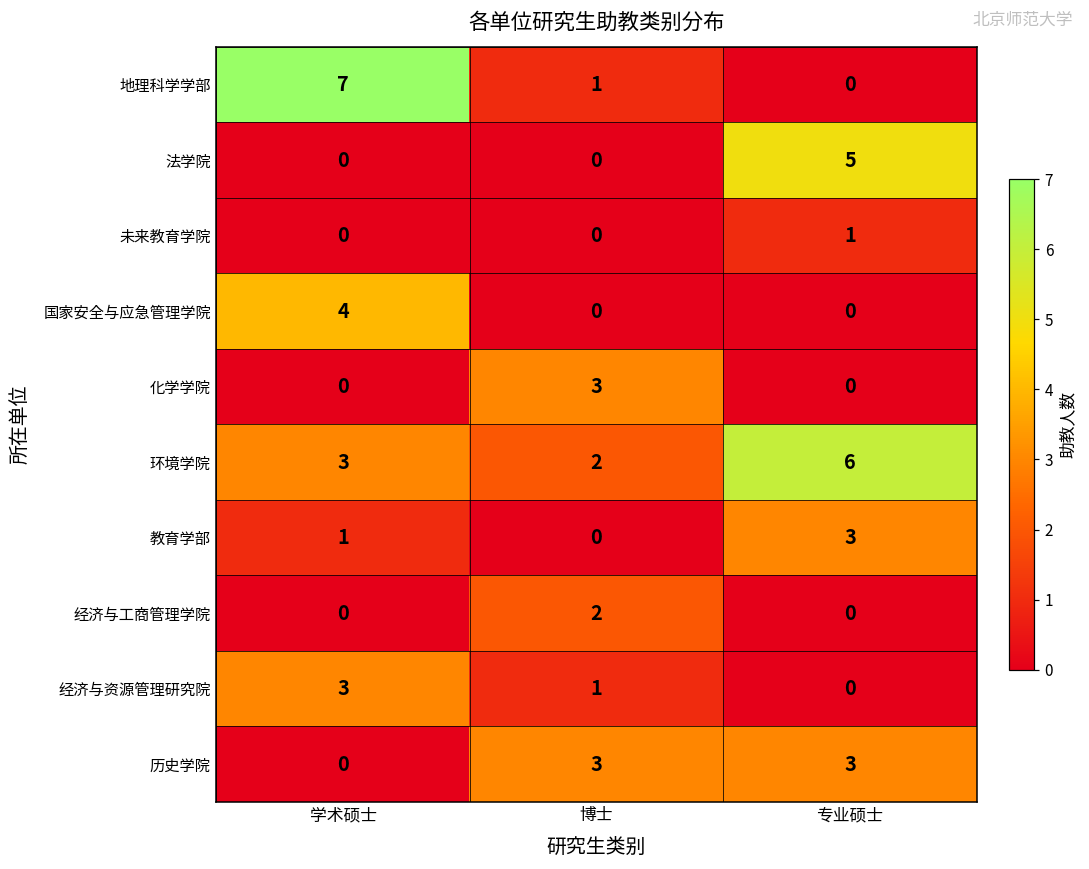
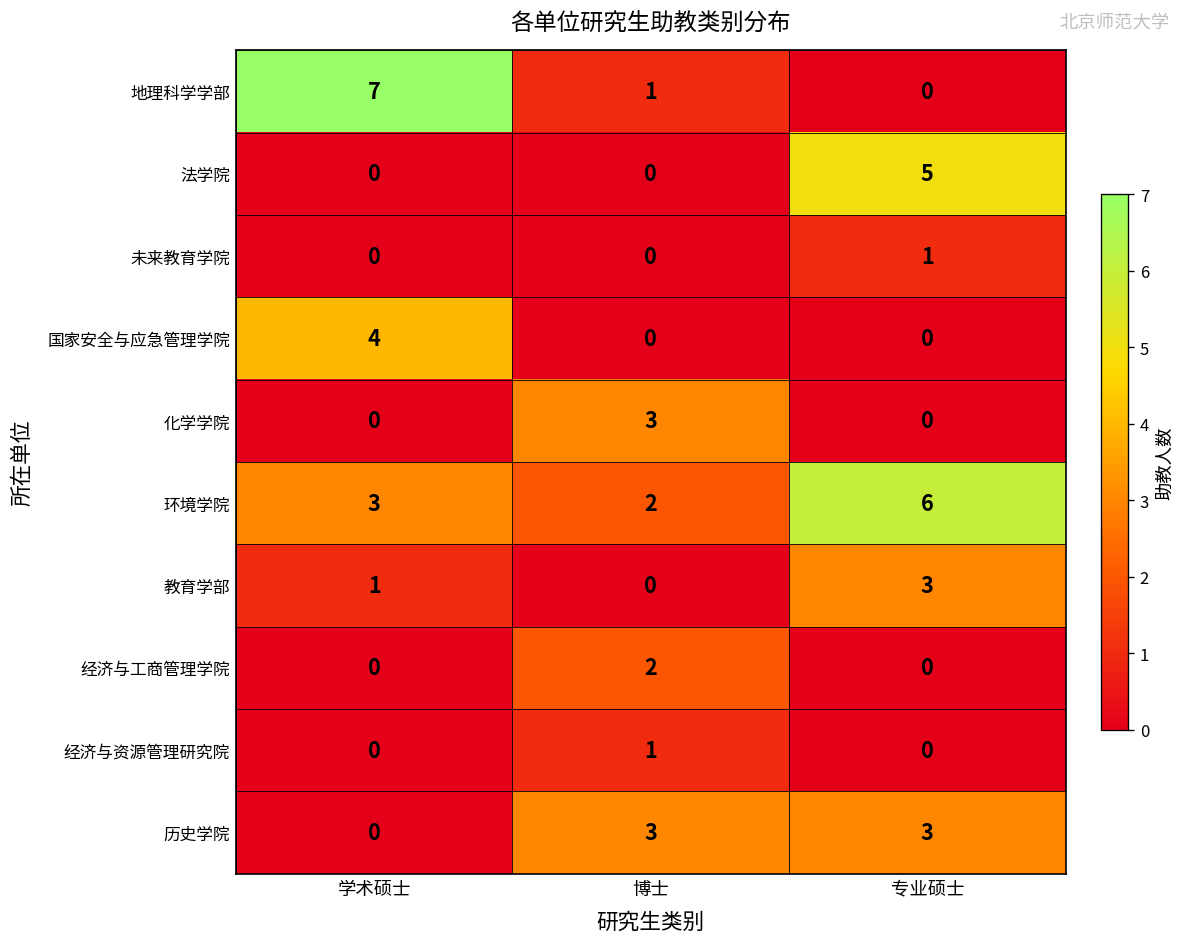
经济与资源管理研究院, 学术硕士: 3 -> 0
